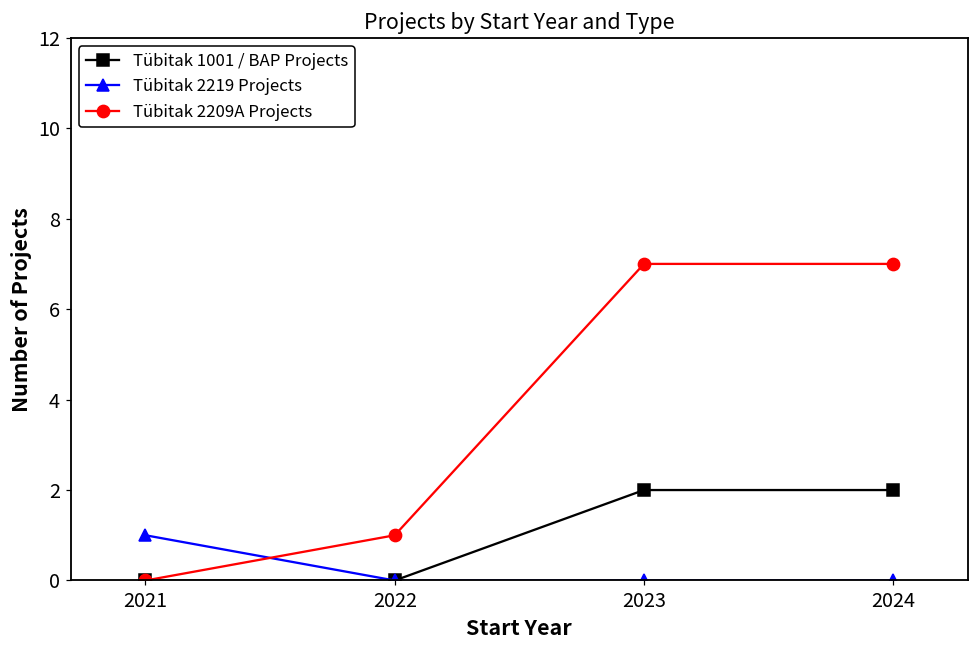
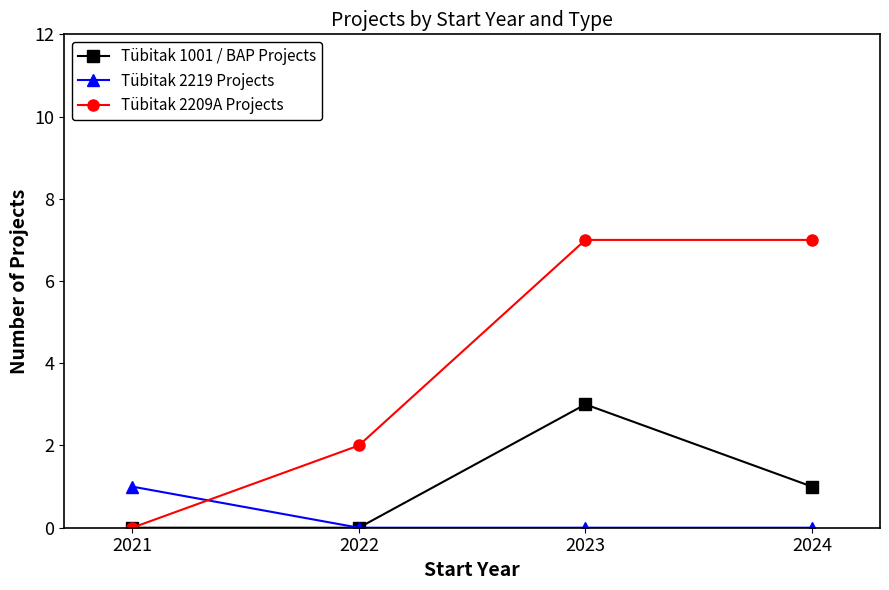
Tübitak 2209A Projects, 2022: 1 -> 2
Tübitak 1001 / BAP Projects, 2023: 2 -> 3
Tübitak 1001 / BAP Projects, 2024: 2 -> 1
